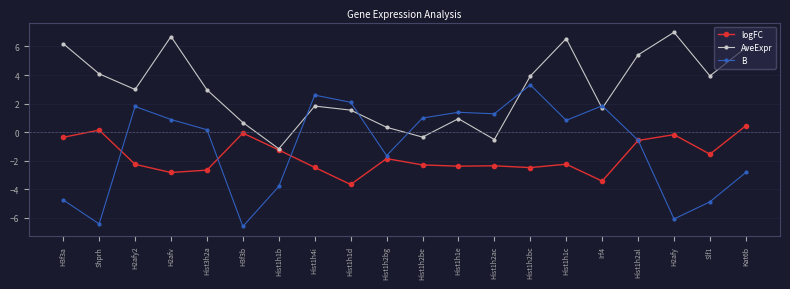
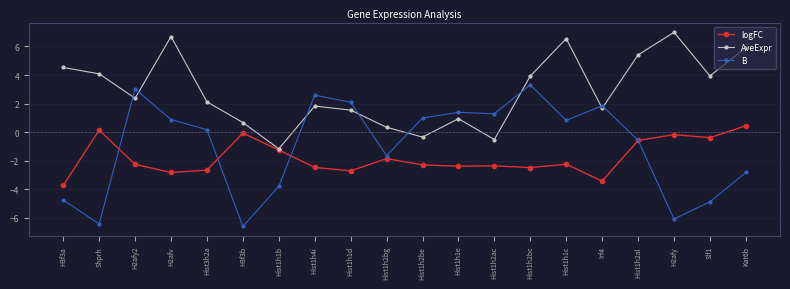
logFC, H3f3a: -0.4 -> -3.7
AveExpr, H3f3a: 6.2 -> 4.5
AveExpr, H2afy2: 3.0 -> 2.4
B, H2afy2: 1.8 -> 3.0
AveExpr, Hist3h2a: 3.0 -> 2.1
logFC, Hist1h1d: -3.7 -> -2.7
logFC, Slf1: -1.5 -> -0.4
